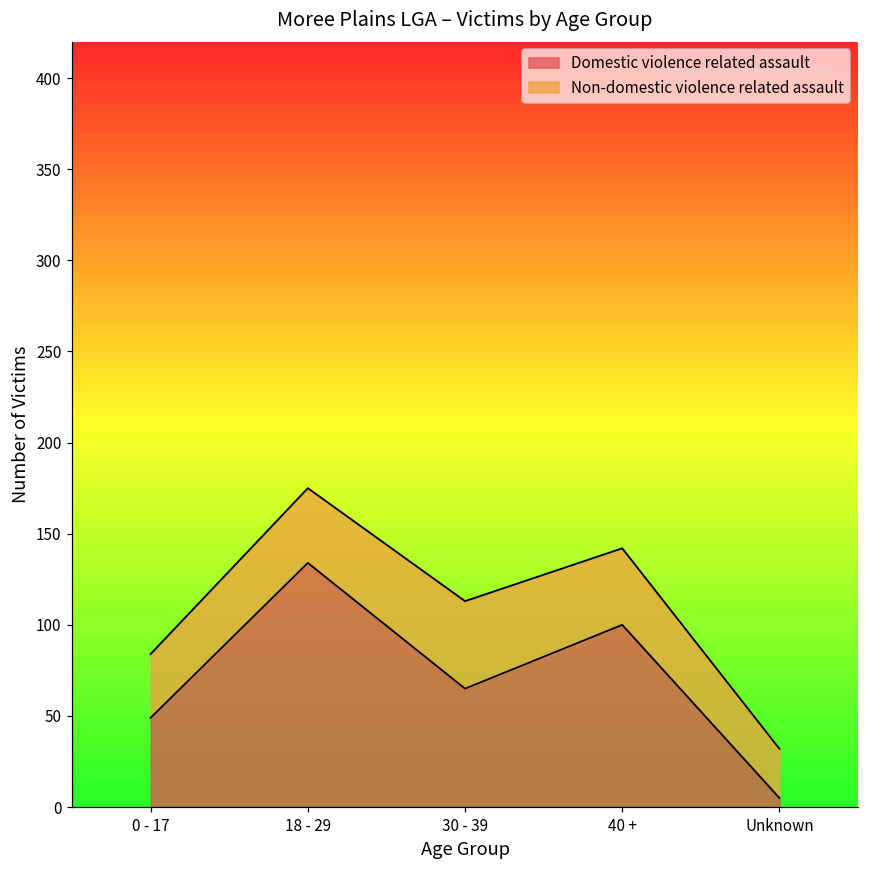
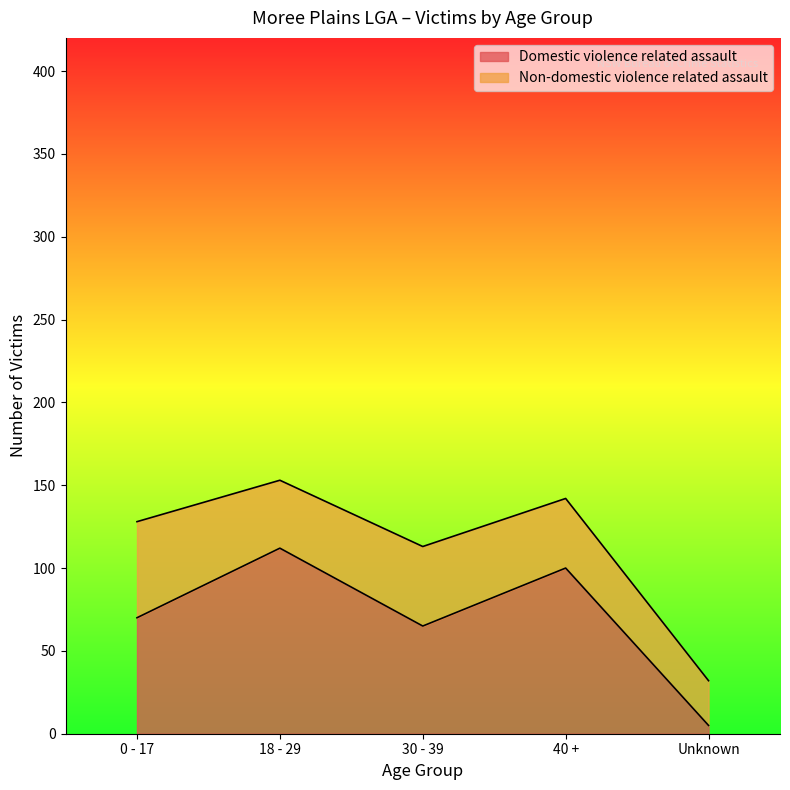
Domestic violence related assault, 0 - 17: 49 -> 70
Non-domestic violence related assault, 0 - 17: 35 -> 58
Domestic violence related assault, 18 - 29: 134 -> 112
